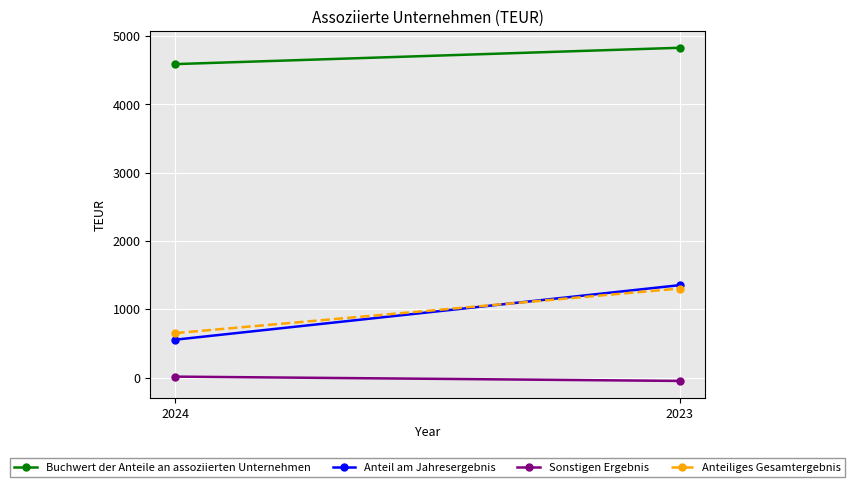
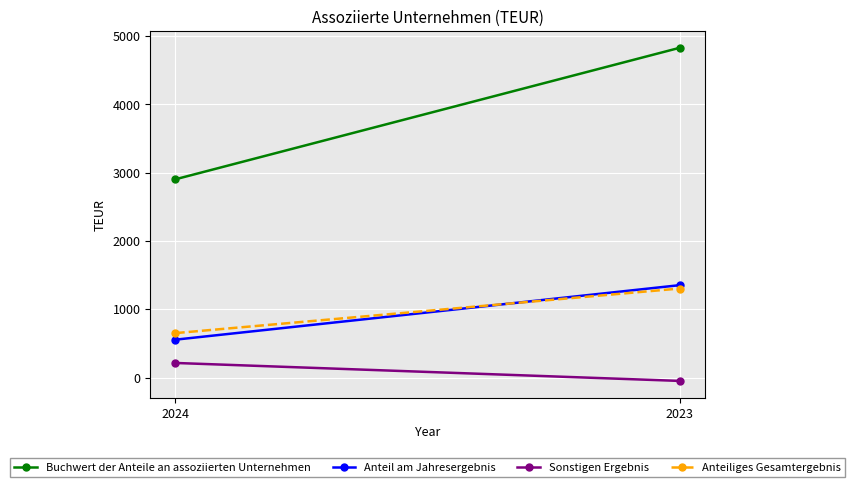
Buchwert der Anteile an assoziierten Unternehmen, 2024: 4600 -> 2900
Sonstigen Ergebnis, 2024: 0 -> 200
